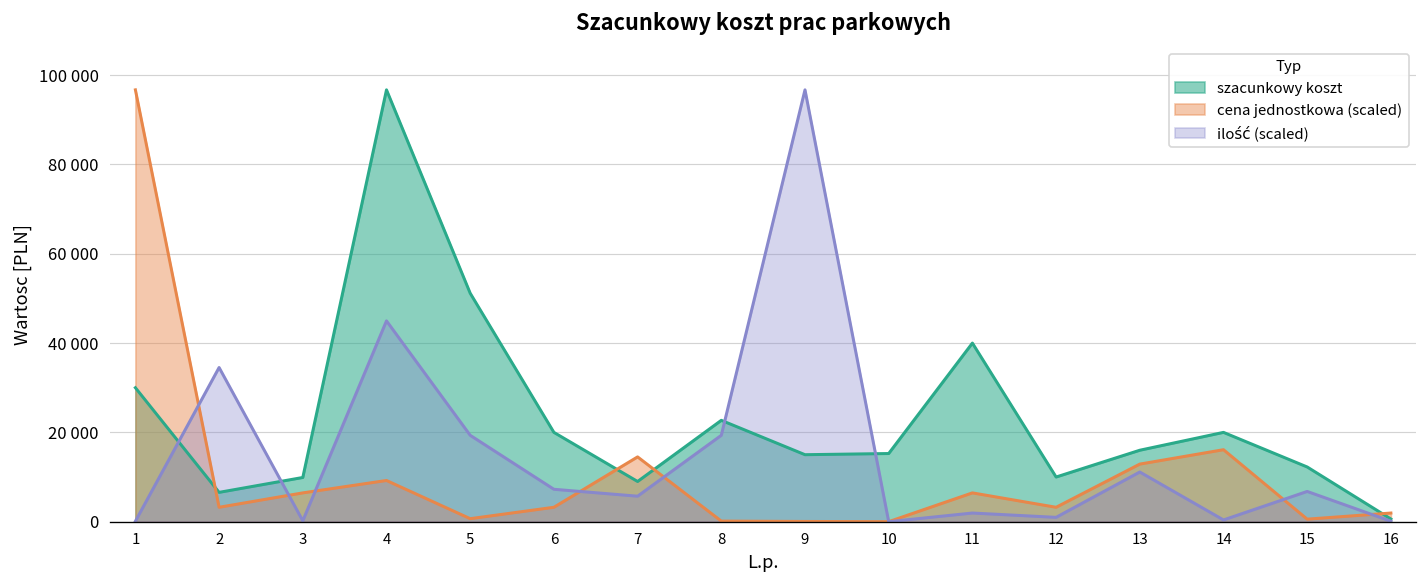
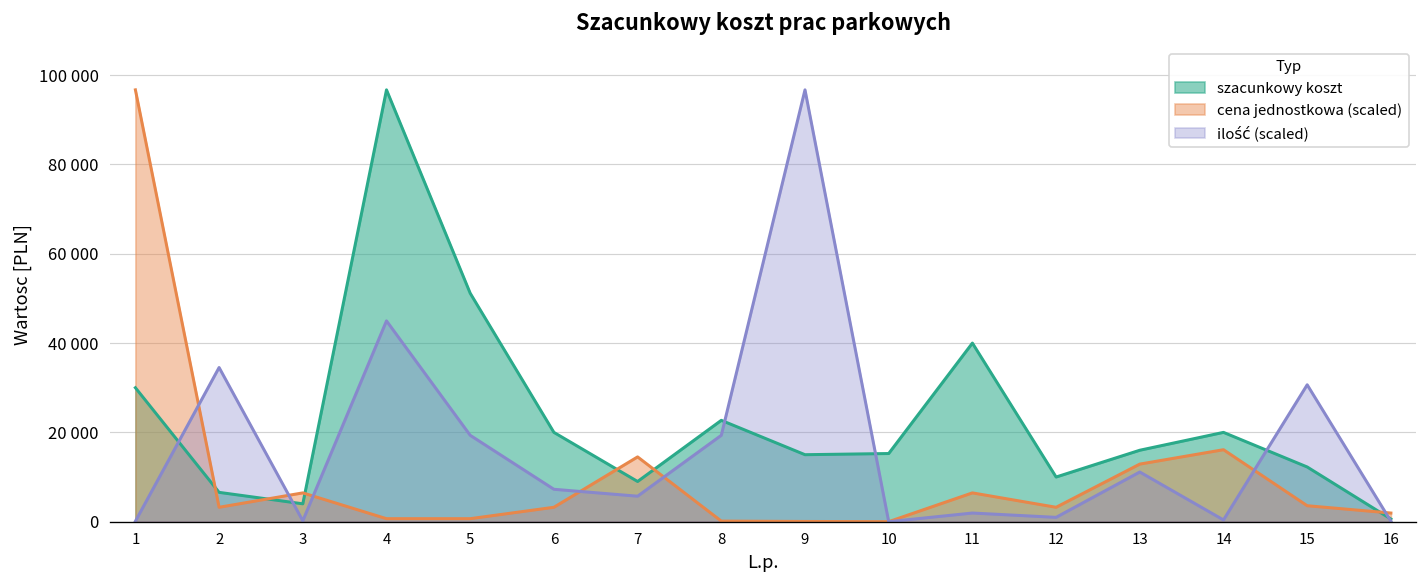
szacunkowy koszt, 3: 10000 -> 4000
cena jednostkowa (scaled), 4: 9000 -> 1000
cena jednostkowa (scaled), 15: 1000 -> 4000
ilość (scaled), 15: 7000 -> 31000
